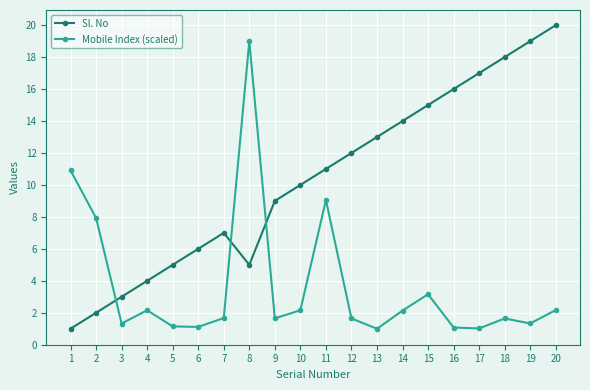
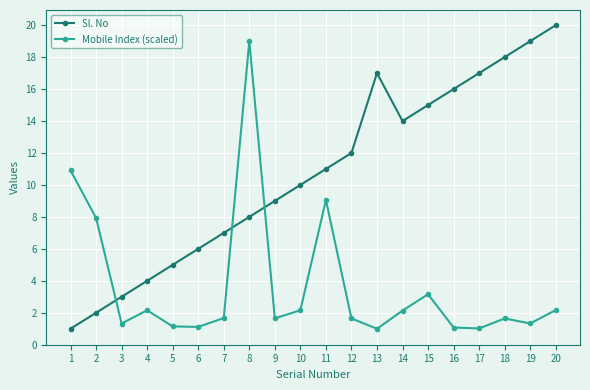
Sl. No, 8: 5 -> 8
Sl. No, 13: 13 -> 17
